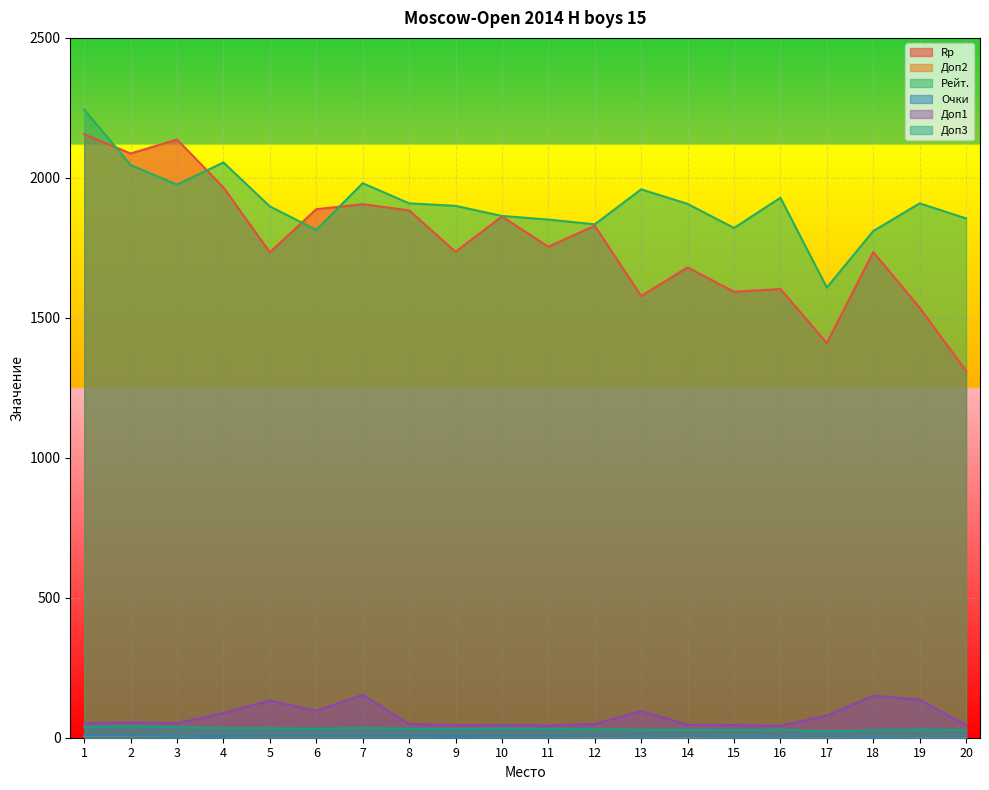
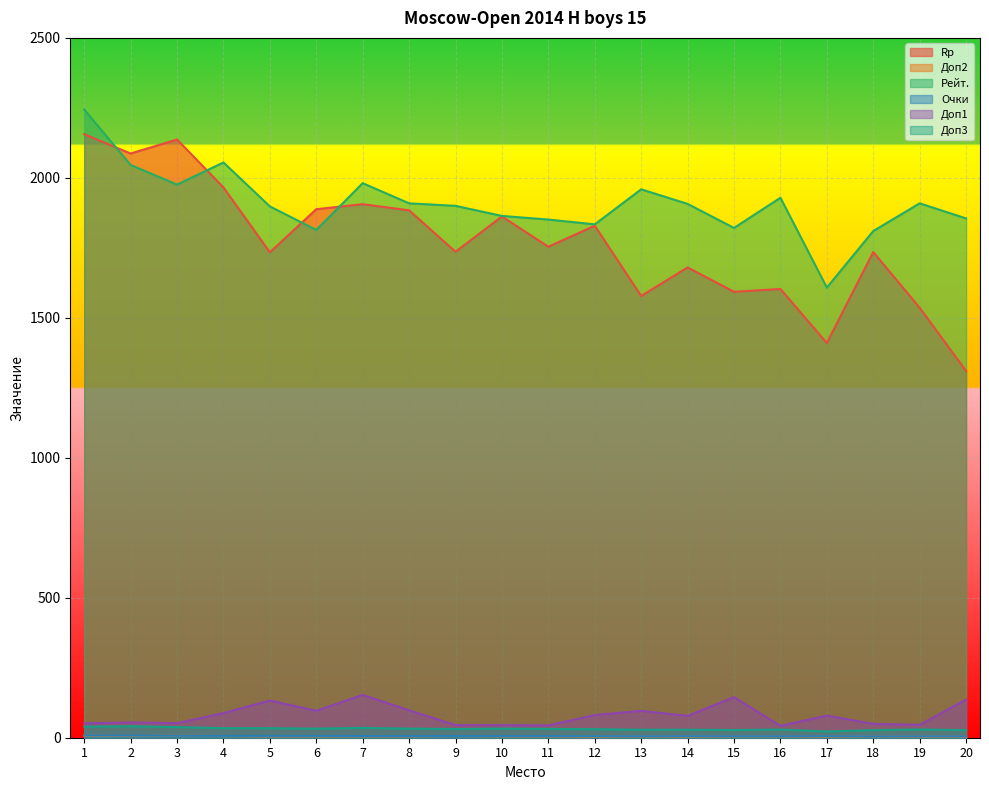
Доп1, 8: 50 -> 100
Доп1, 12: 50 -> 80
Доп1, 14: 50 -> 80
Доп1, 15: 50 -> 150
Доп1, 18: 150 -> 50
Доп1, 19: 140 -> 50
Доп1, 20: 50 -> 140
